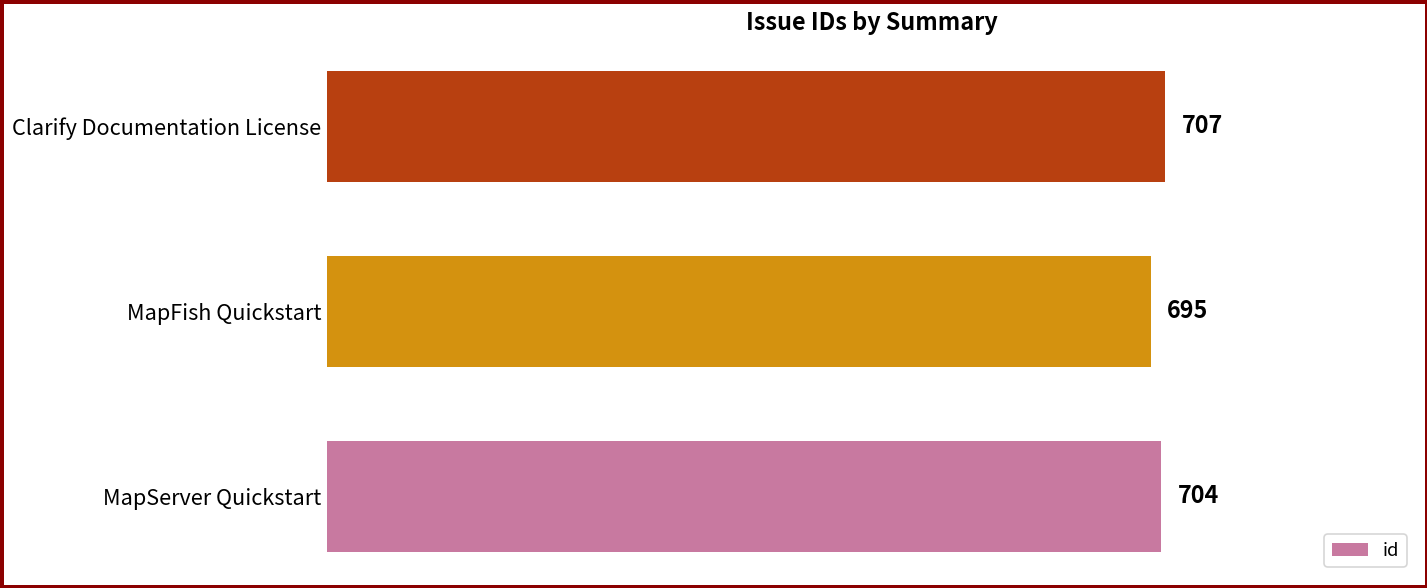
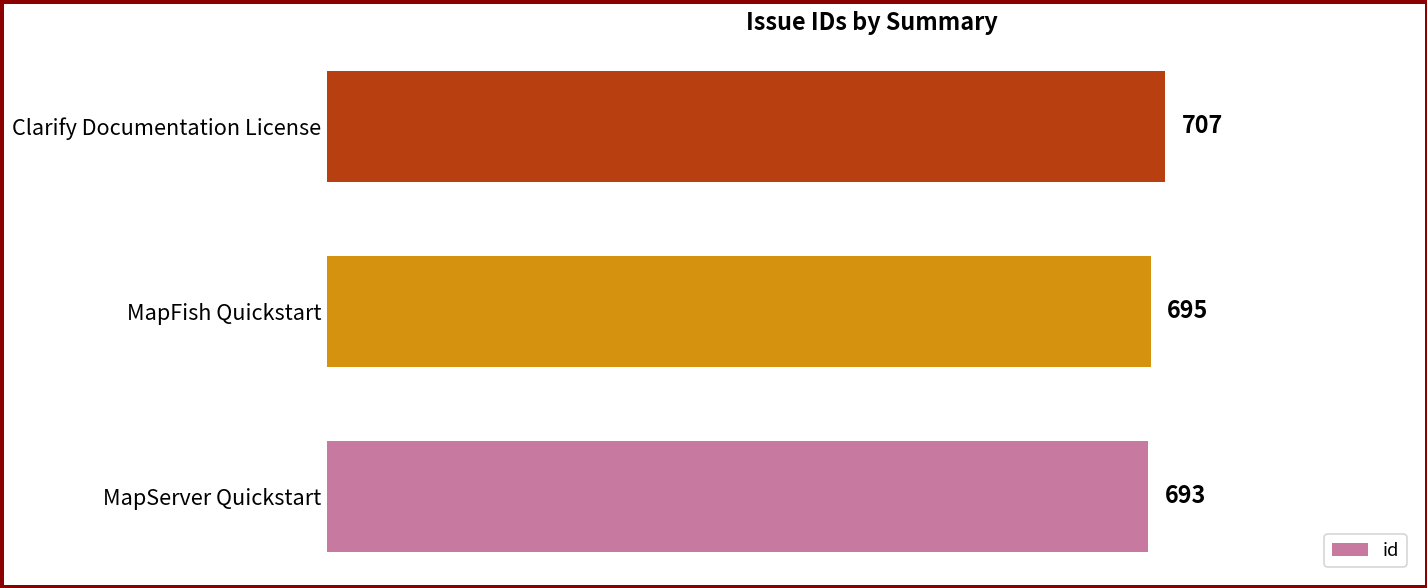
MapServer Quickstart: 704 -> 693
